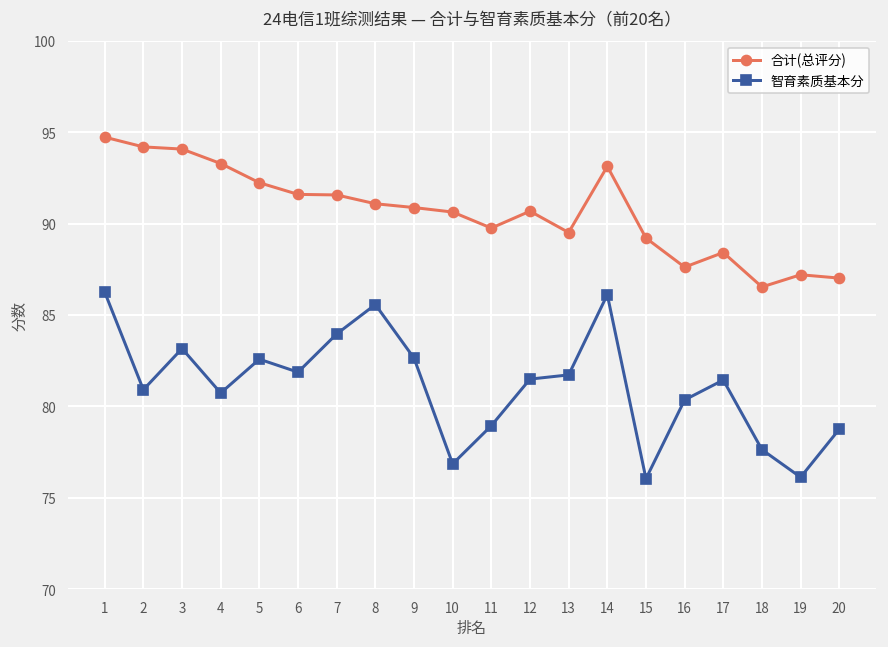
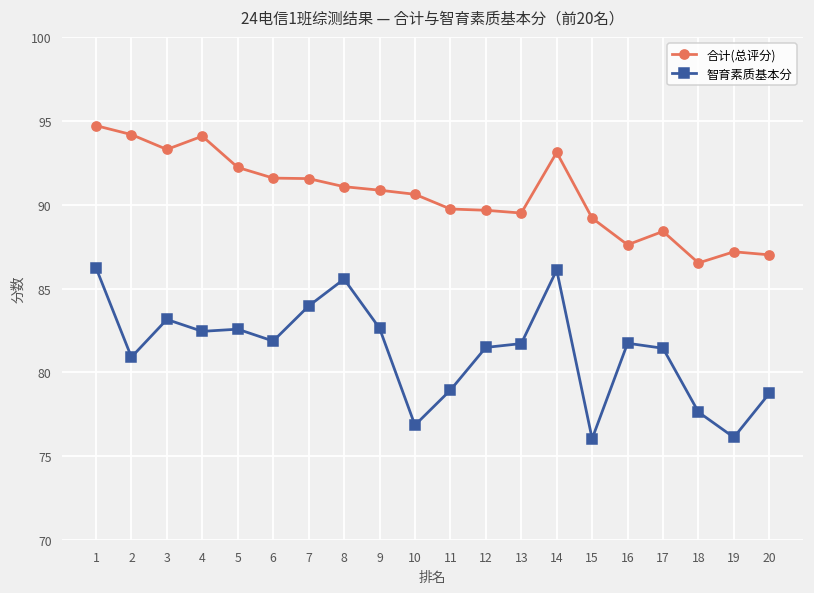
合计(总评分), 3: 94.1 -> 93.3
合计(总评分), 4: 93.3 -> 94.1
智育素质基本分, 4: 80.7 -> 82.5
合计(总评分), 12: 90.7 -> 89.7
智育素质基本分, 16: 80.4 -> 81.7
